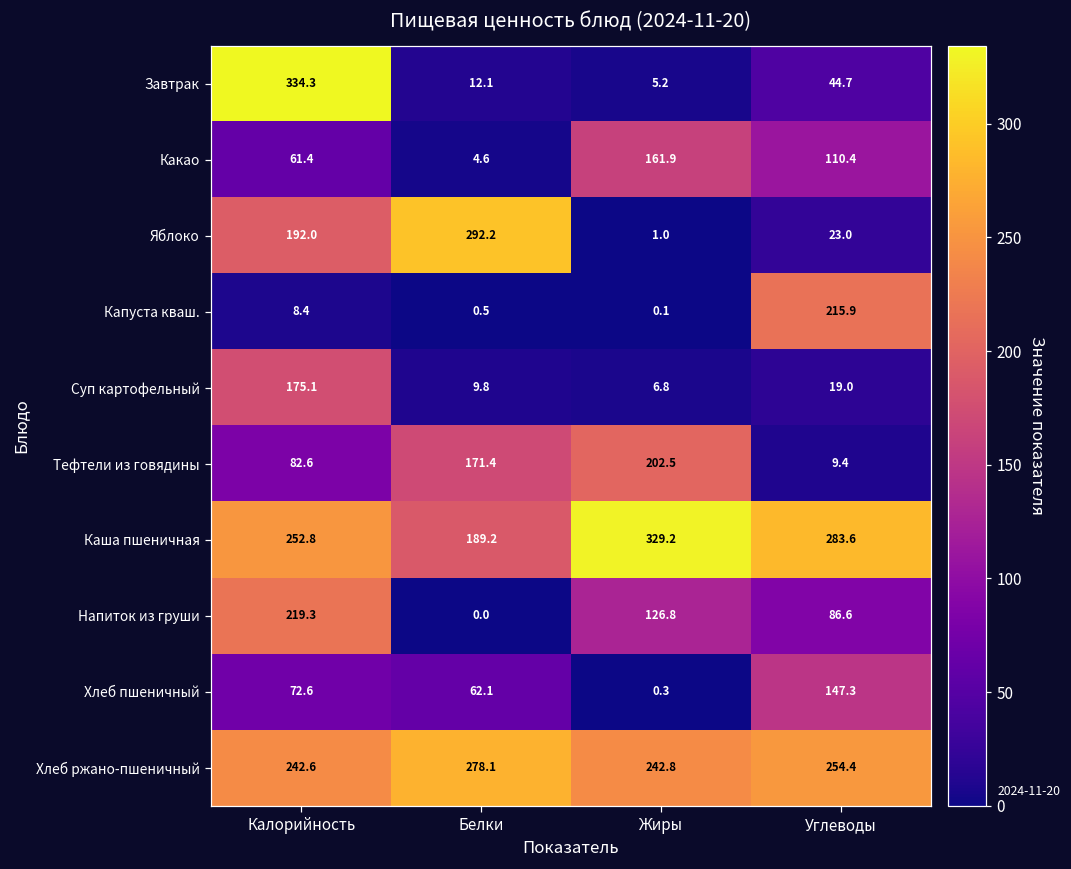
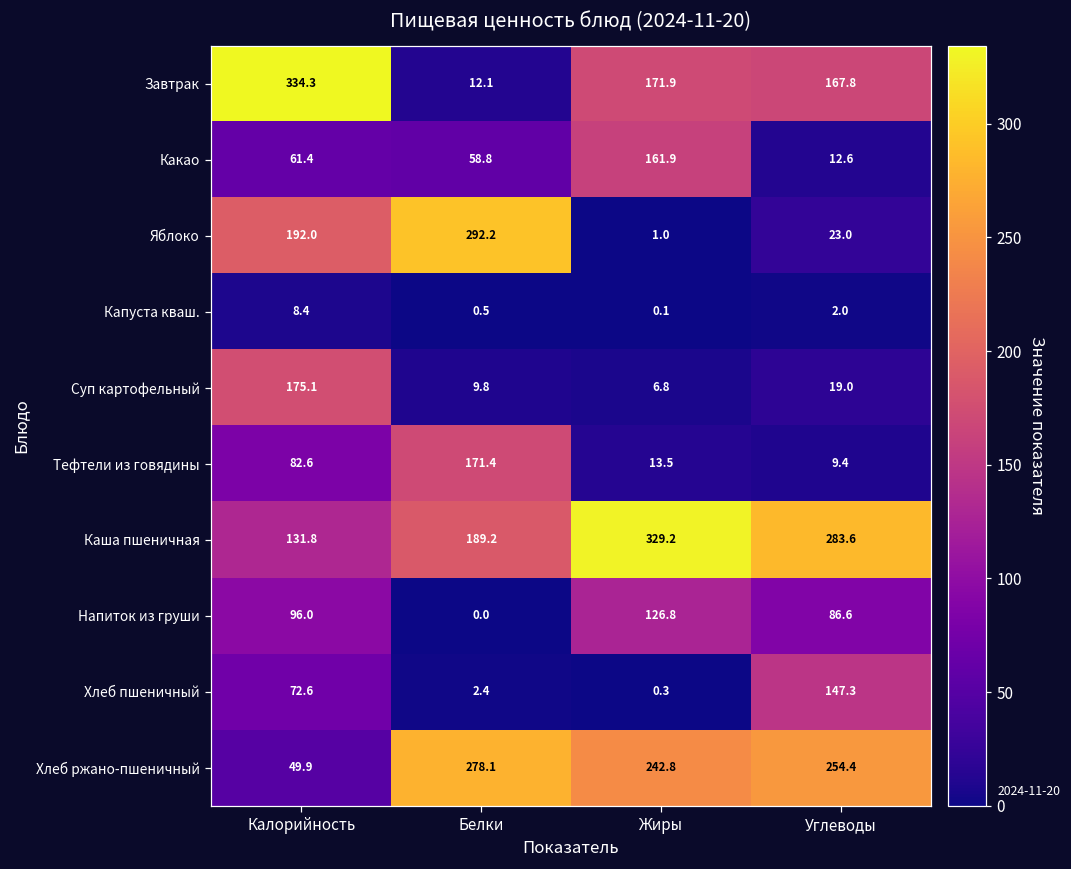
Завтрак, Жиры: 5.2 -> 171.9
Завтрак, Углеводы: 44.7 -> 167.8
Какао, Белки: 4.6 -> 58.8
Какао, Углеводы: 110.4 -> 12.6
Капуста кваш., Углеводы: 215.9 -> 2.0
Тефтели из говядины, Жиры: 202.5 -> 13.5
Каша пшеничная, Калорийность: 252.8 -> 131.8
Напиток из груши, Калорийность: 219.3 -> 96.0
Хлеб пшеничный, Белки: 62.1 -> 2.4
Хлеб ржано-пшеничный, Калорийность: 242.6 -> 49.9
